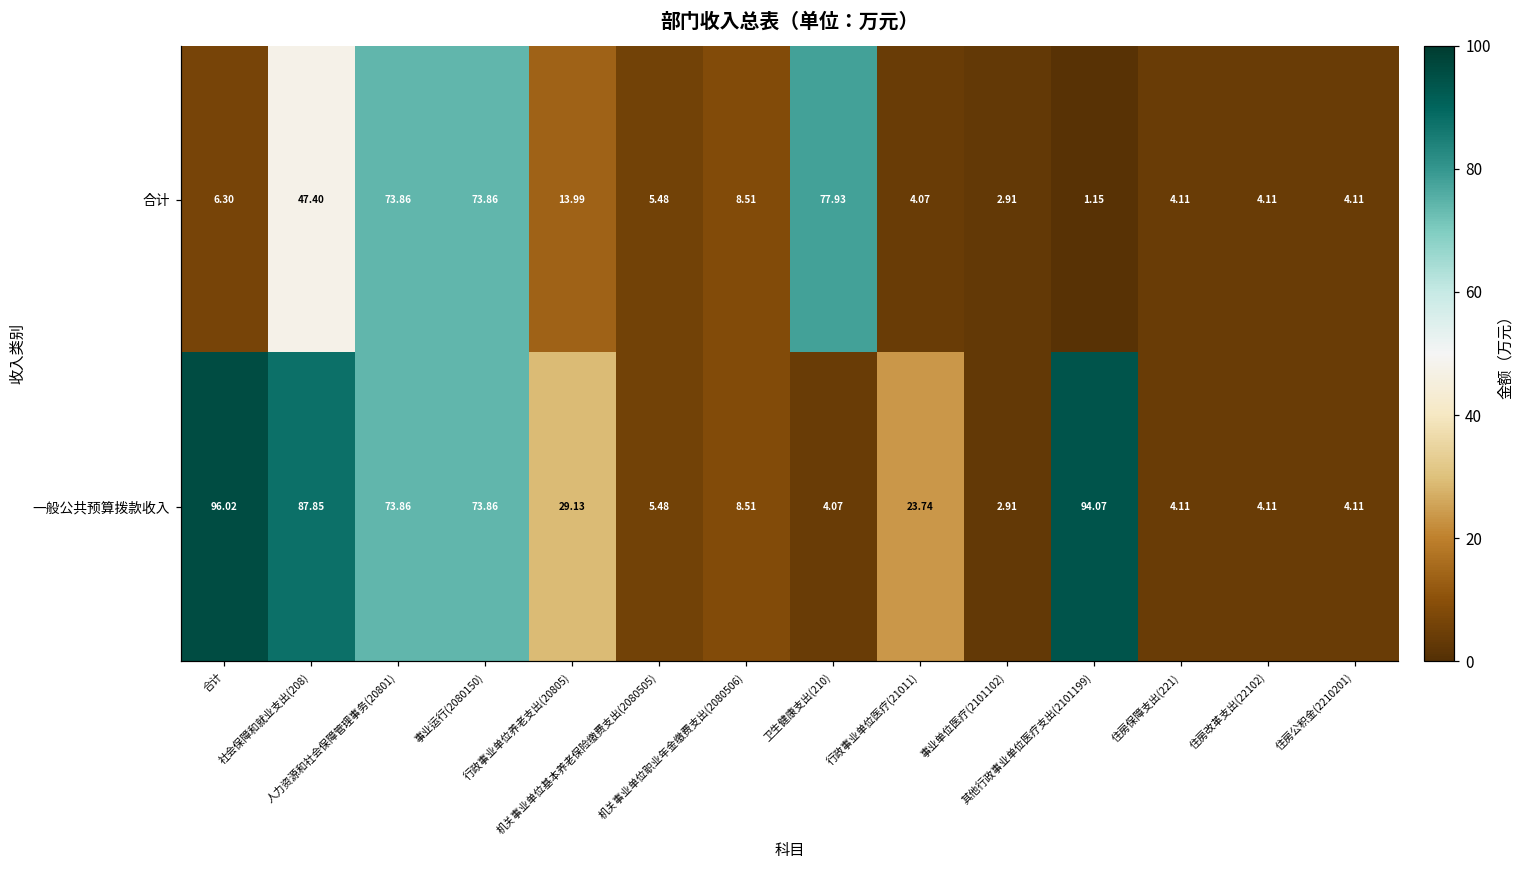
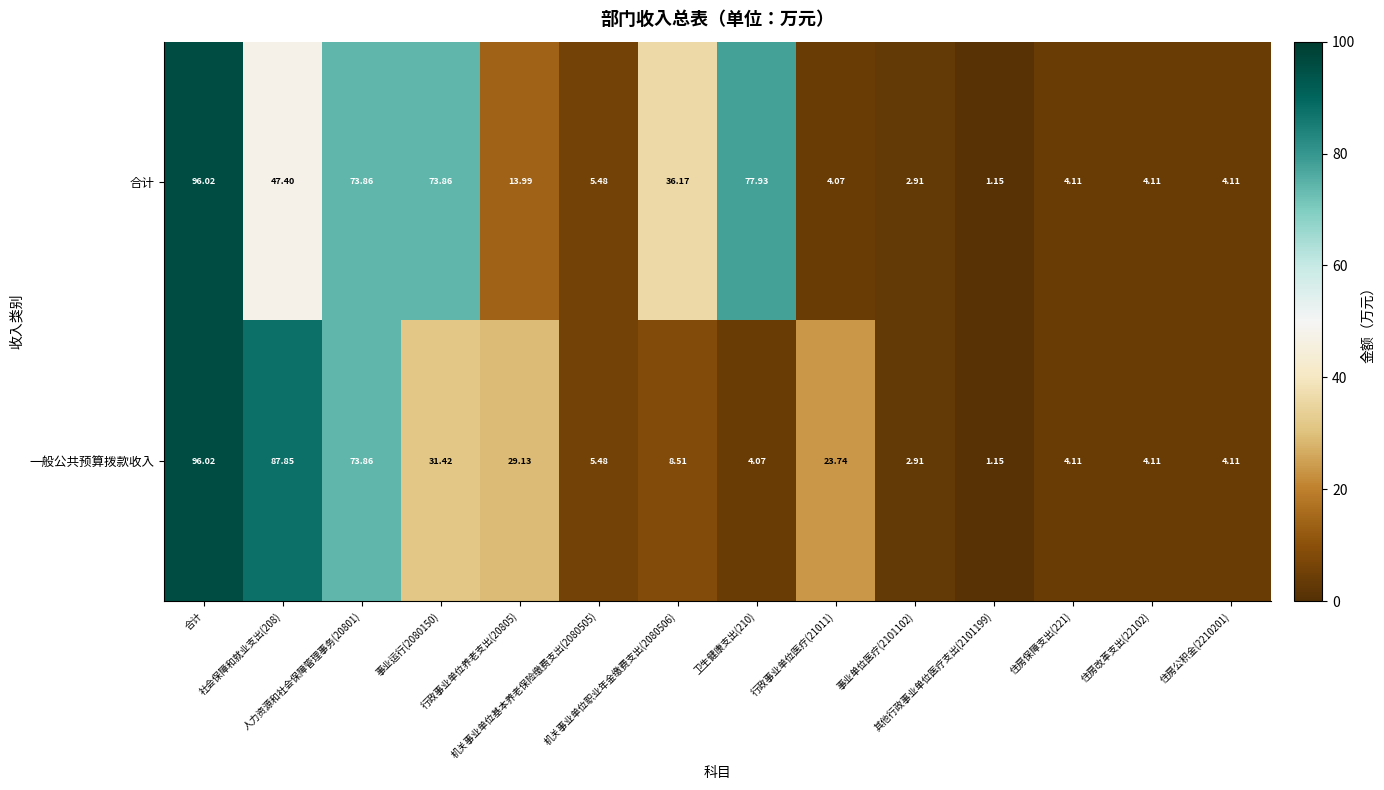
合计, 合计: 6.30 -> 96.02
合计, 机关事业单位职业年金缴费支出(2080506): 8.51 -> 36.17
一般公共预算拨款收入, 事业运行(2080150): 73.86 -> 31.42
一般公共预算拨款收入, 其他行政事业单位医疗支出(2101199): 94.07 -> 1.15
